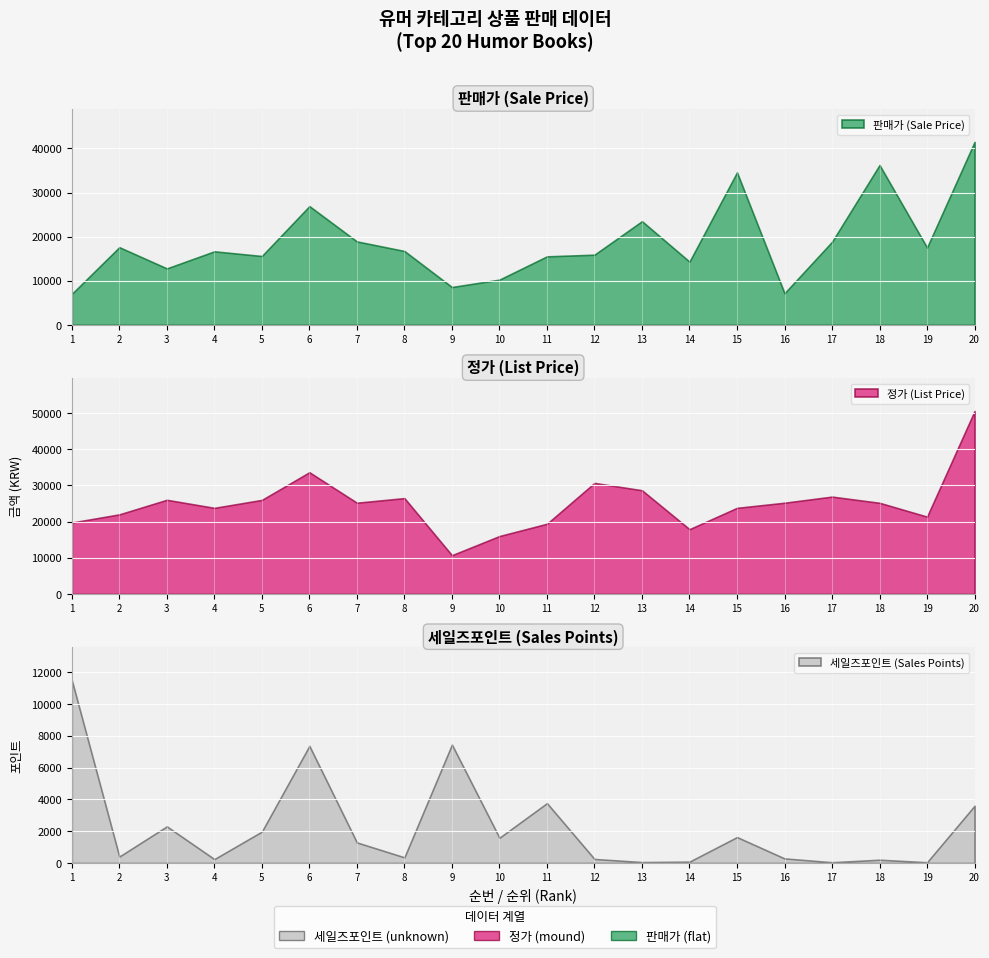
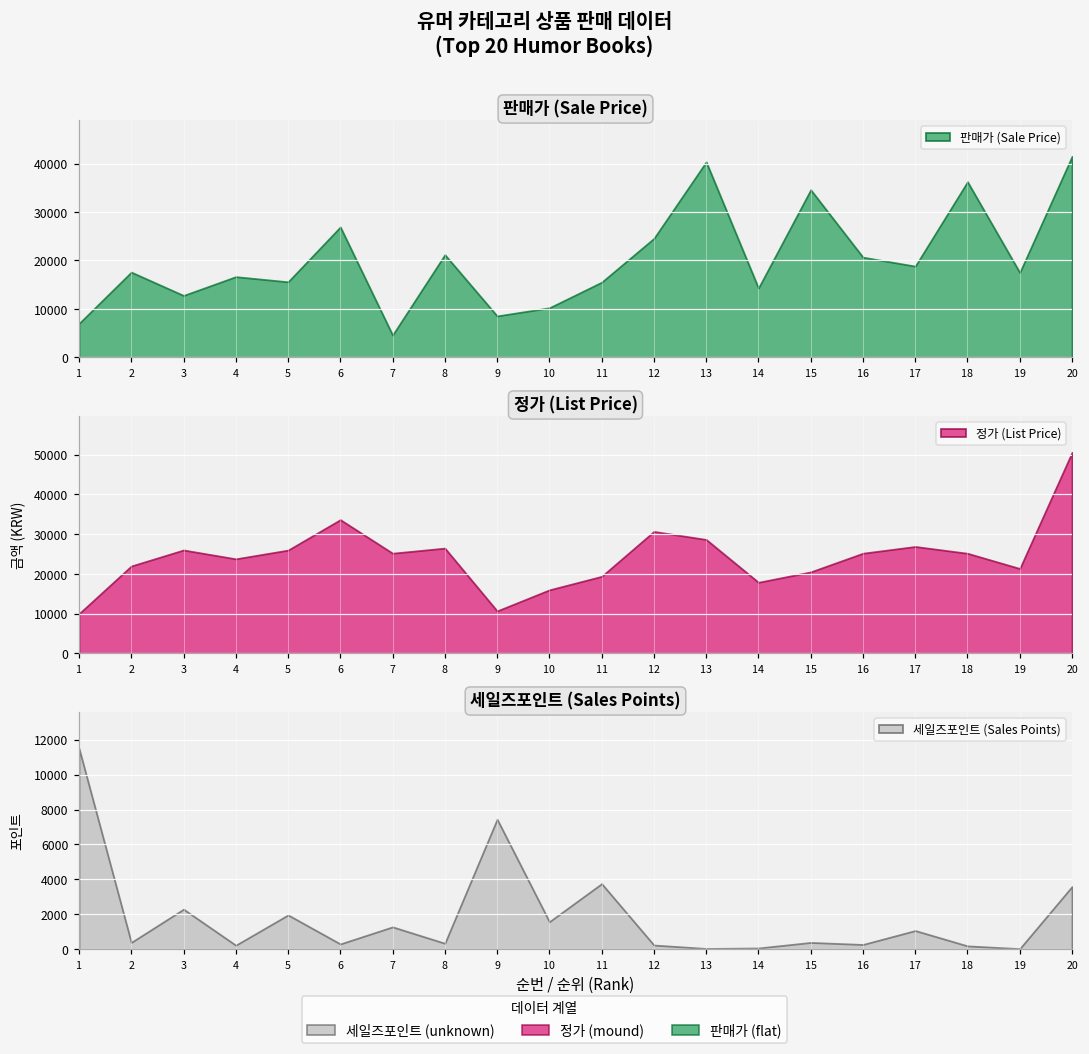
판매가 (Sale Price), 7: 19000 -> 5000
판매가 (Sale Price), 8: 17000 -> 21000
판매가 (Sale Price), 12: 16000 -> 25000
판매가 (Sale Price), 13: 24000 -> 40000
판매가 (Sale Price), 16: 7000 -> 21000
정가 (List Price), 1: 20000 -> 10000
정가 (List Price), 15: 24000 -> 21000
세일즈포인트 (Sales Points), 6: 7400 -> 300
세일즈포인트 (Sales Points), 15: 1600 -> 400
세일즈포인트 (Sales Points), 17: 0 -> 1100
